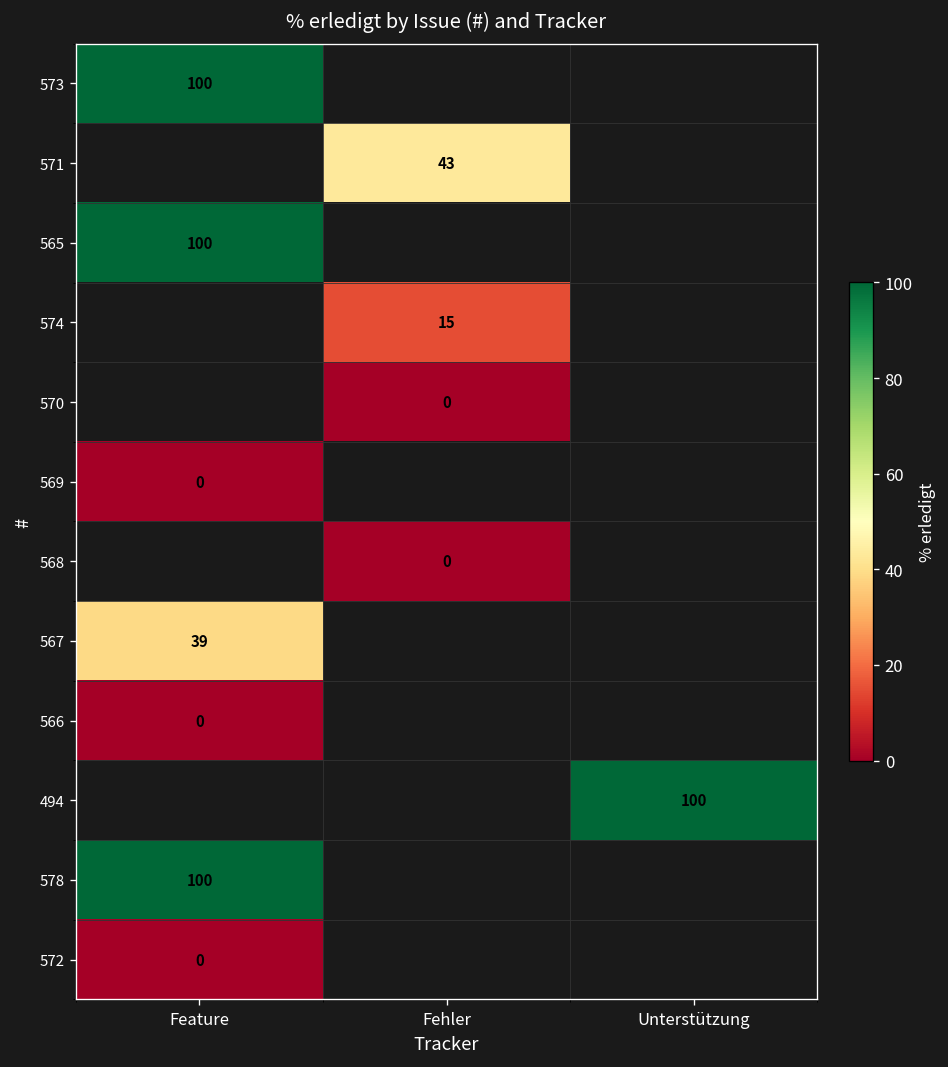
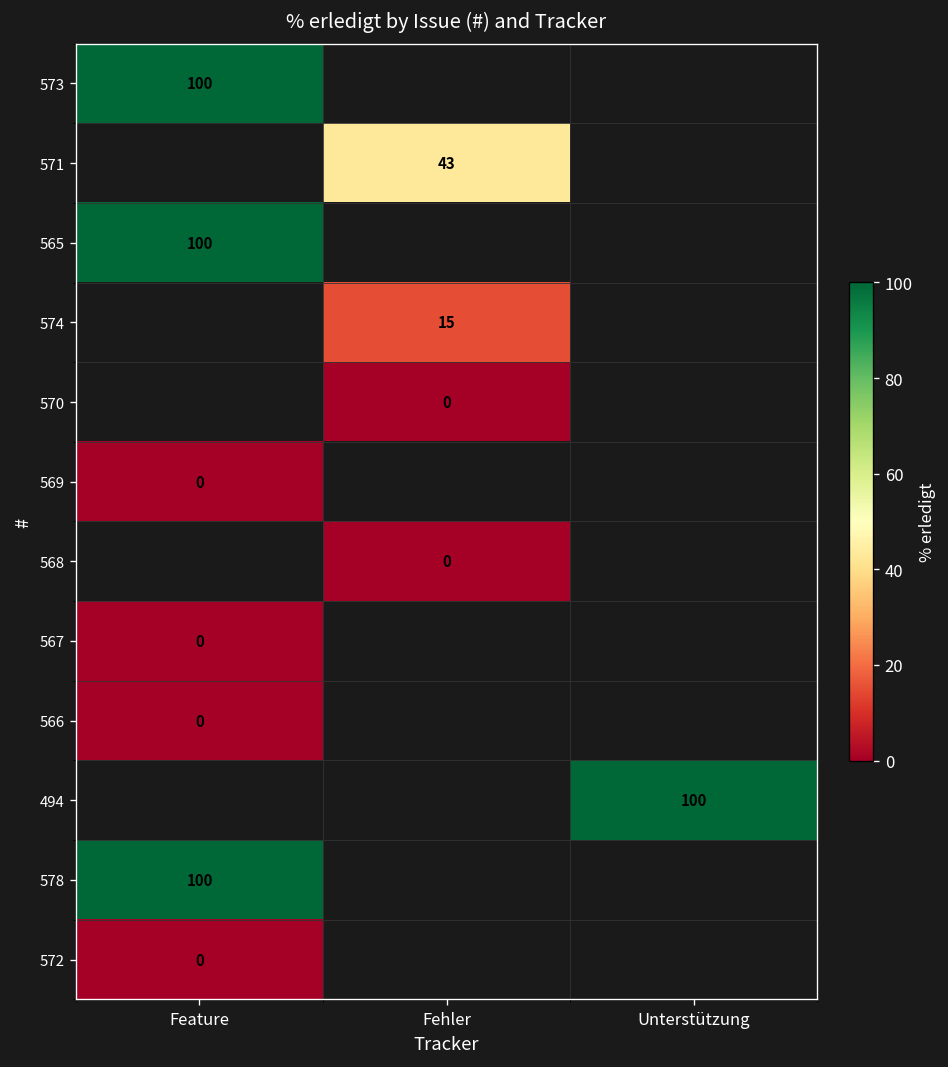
567, Feature: 39 -> 0
